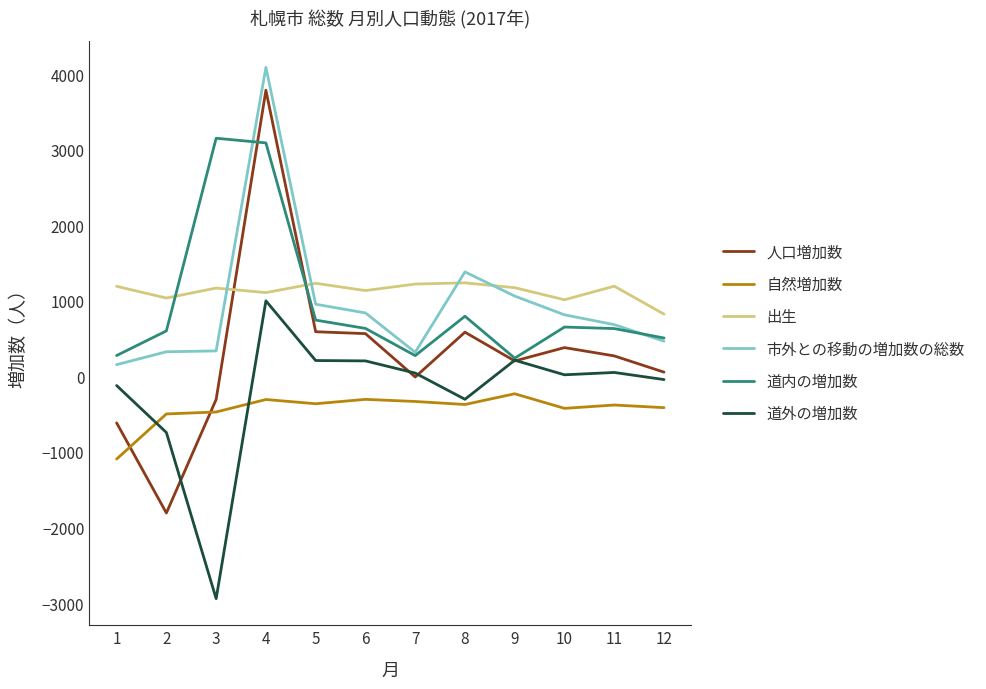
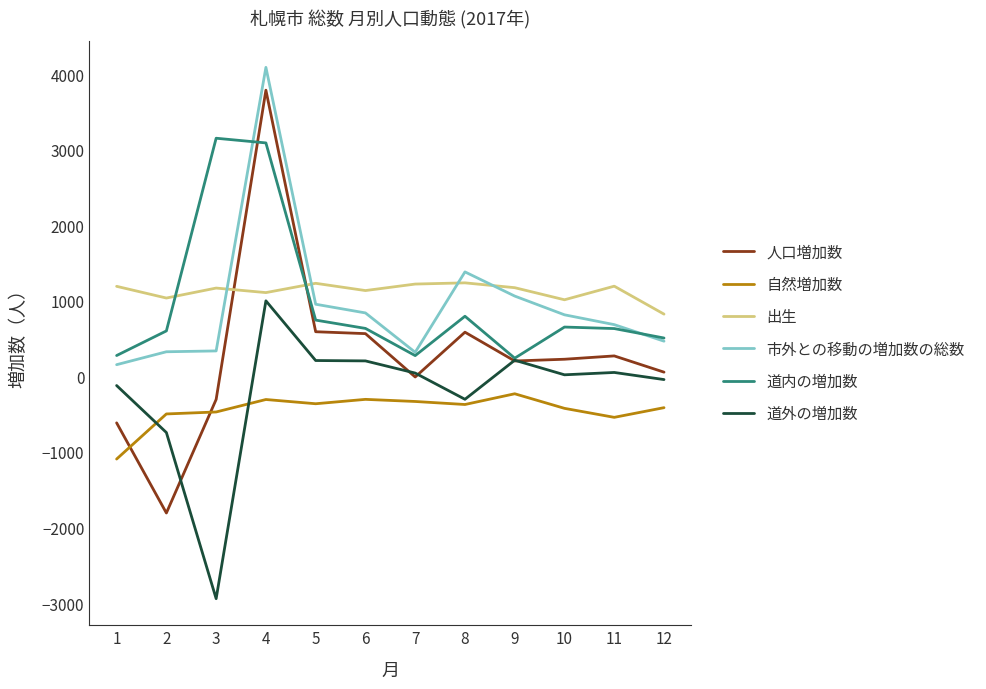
人口増加数, 10: 400 -> 200
自然増加数, 11: -400 -> -500
